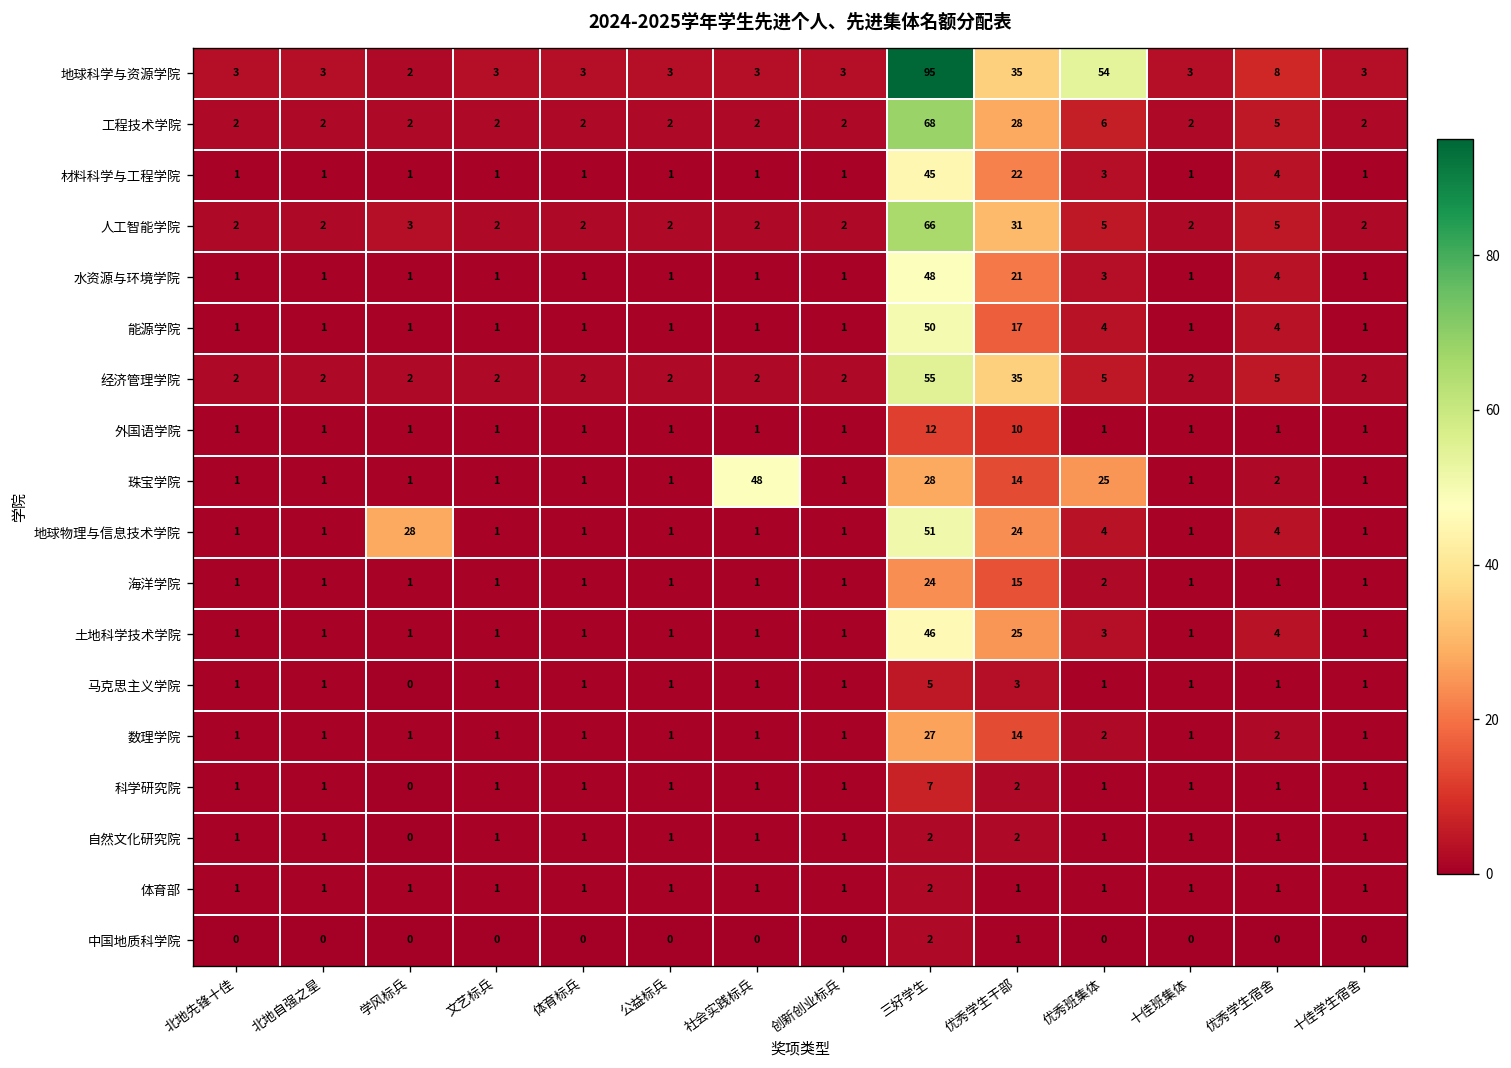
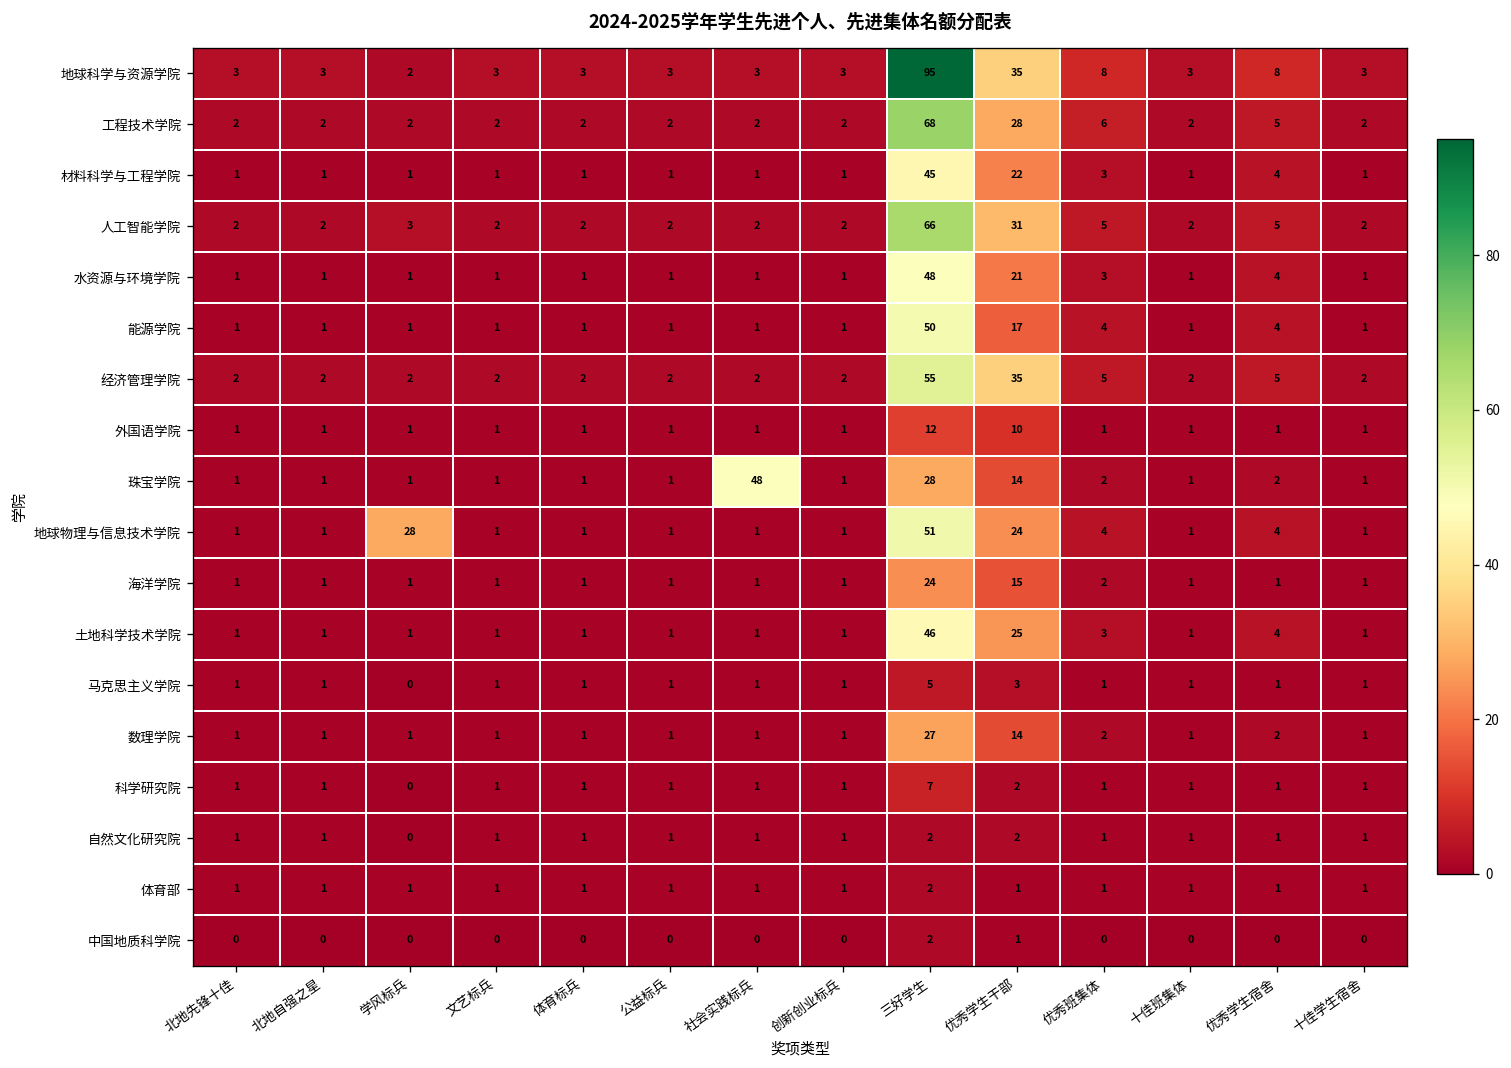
地球科学与资源学院, 优秀班集体: 54 -> 8
珠宝学院, 优秀班集体: 25 -> 2
